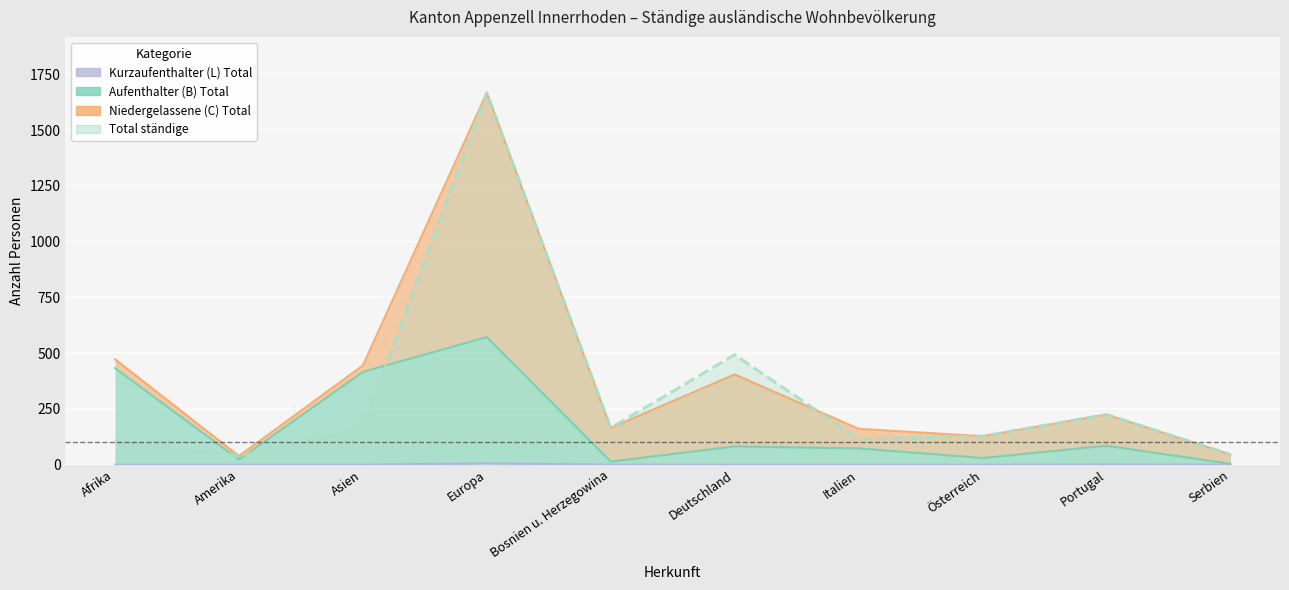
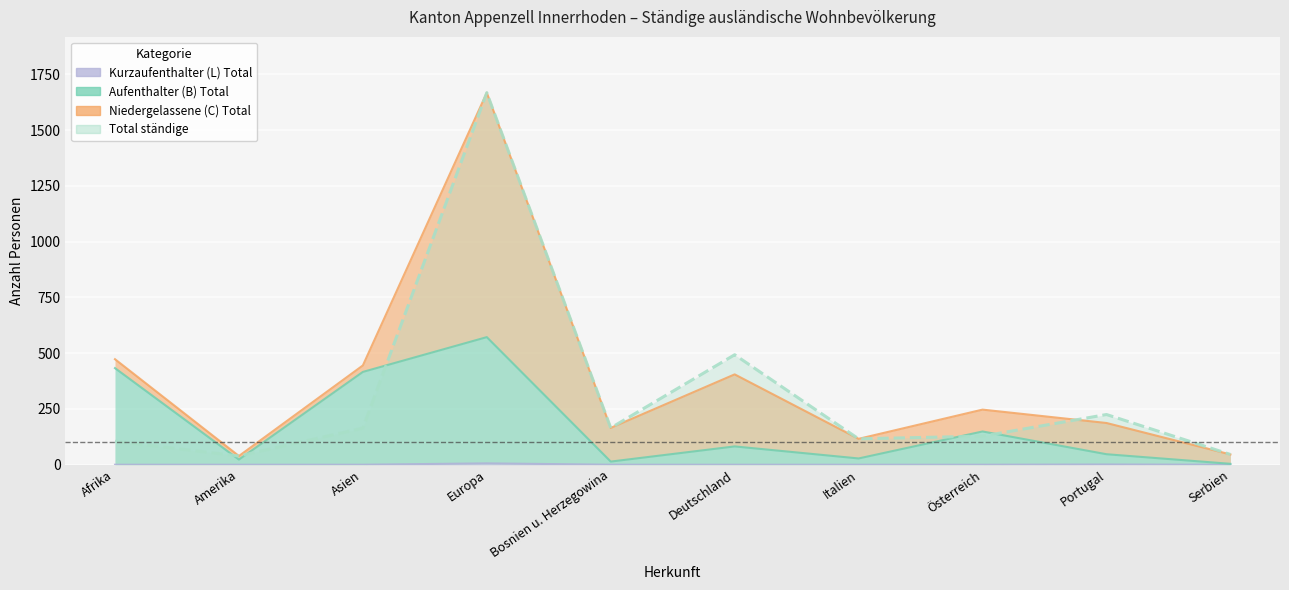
Aufenthalter (B) Total, Italien: 70 -> 30
Aufenthalter (B) Total, Österreich: 30 -> 150
Aufenthalter (B) Total, Portugal: 80 -> 50
